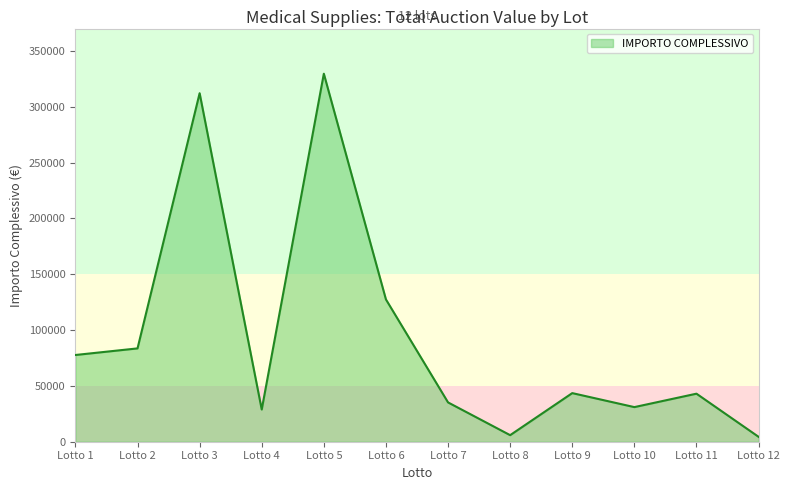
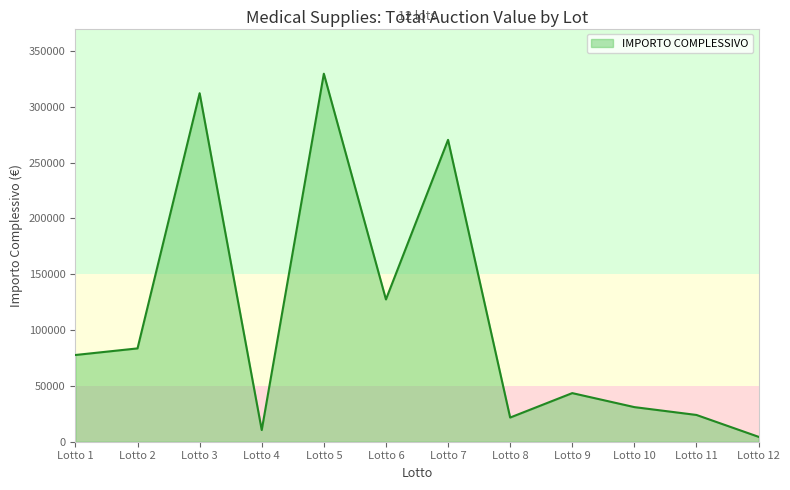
Lotto 4: 29000 -> 10000
Lotto 7: 35000 -> 270000
Lotto 8: 6000 -> 22000
Lotto 11: 43000 -> 24000
